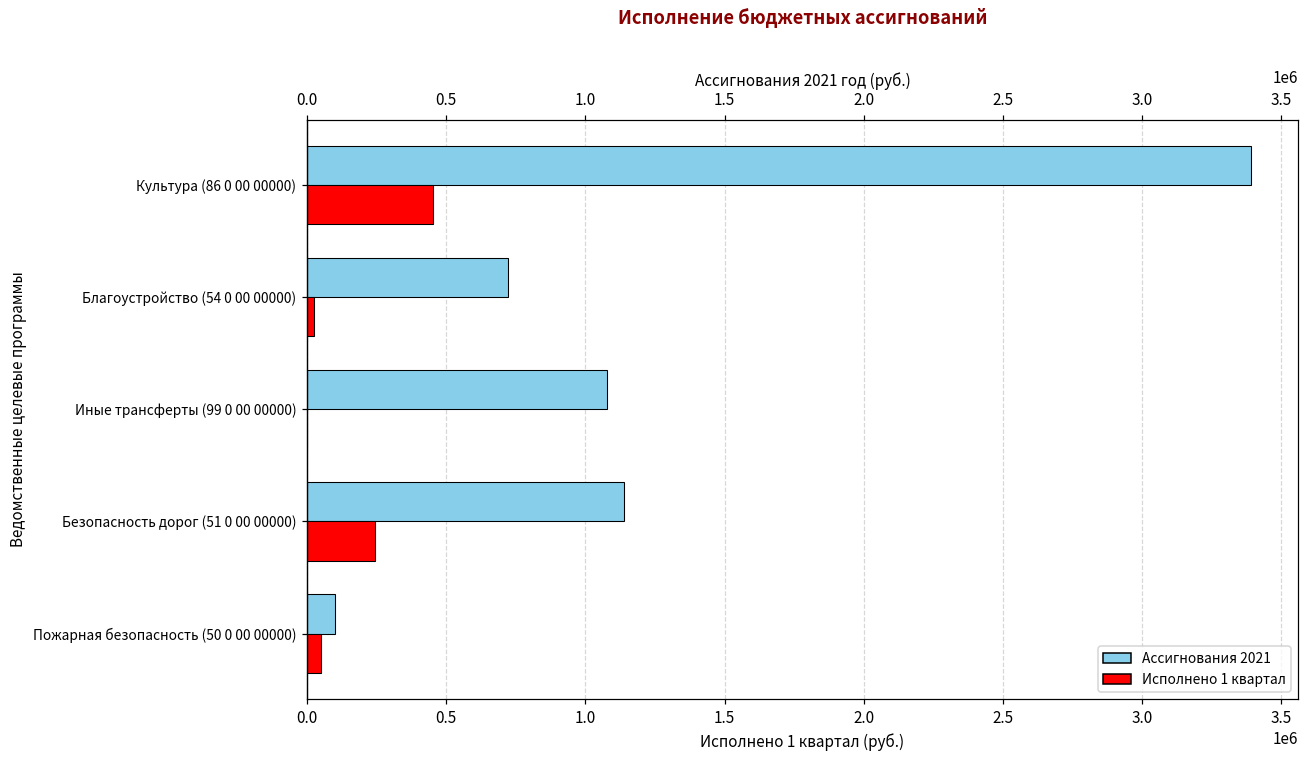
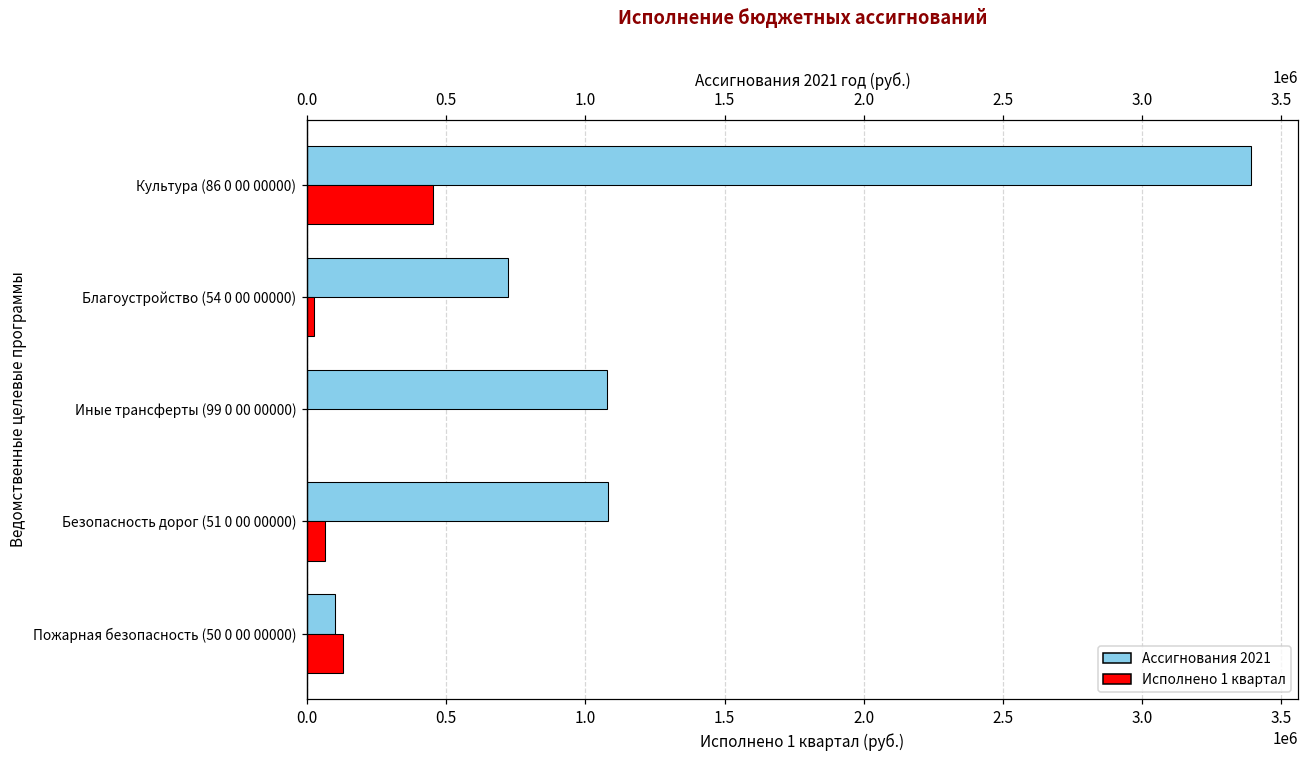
Ассигнования 2021, Безопасность дорог (51 0 00 00000): 1140000 -> 1080000
Исполнено 1 квартал, Безопасность дорог (51 0 00 00000): 250000 -> 70000
Исполнено 1 квартал, Пожарная безопасность (50 0 00 00000): 50000 -> 130000
